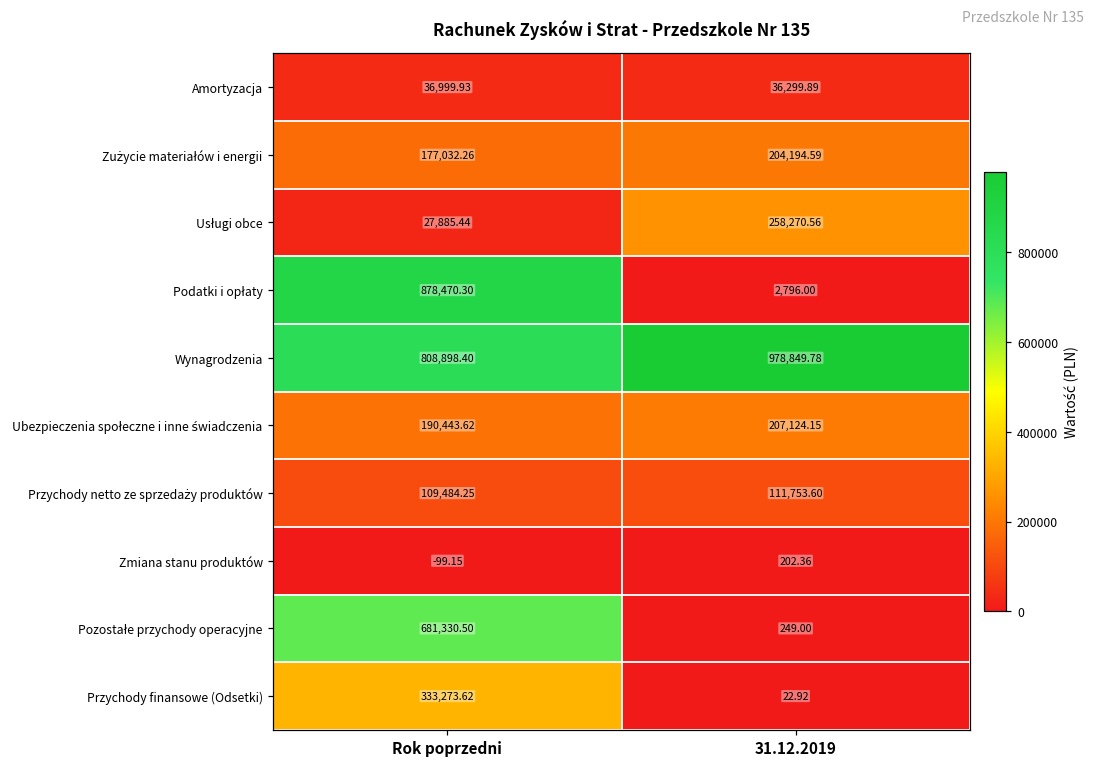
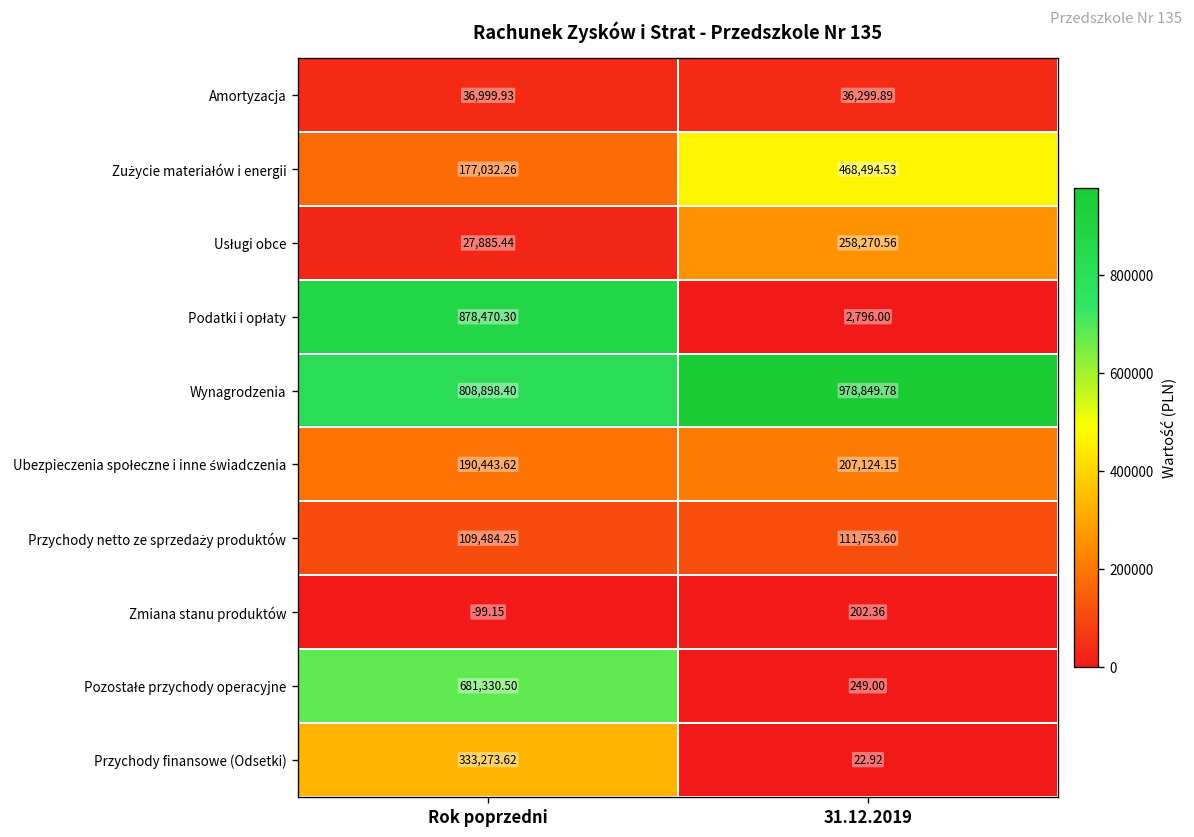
Zużycie materiałów i energii, 31.12.2019: 204,194.59 -> 468,494.53
